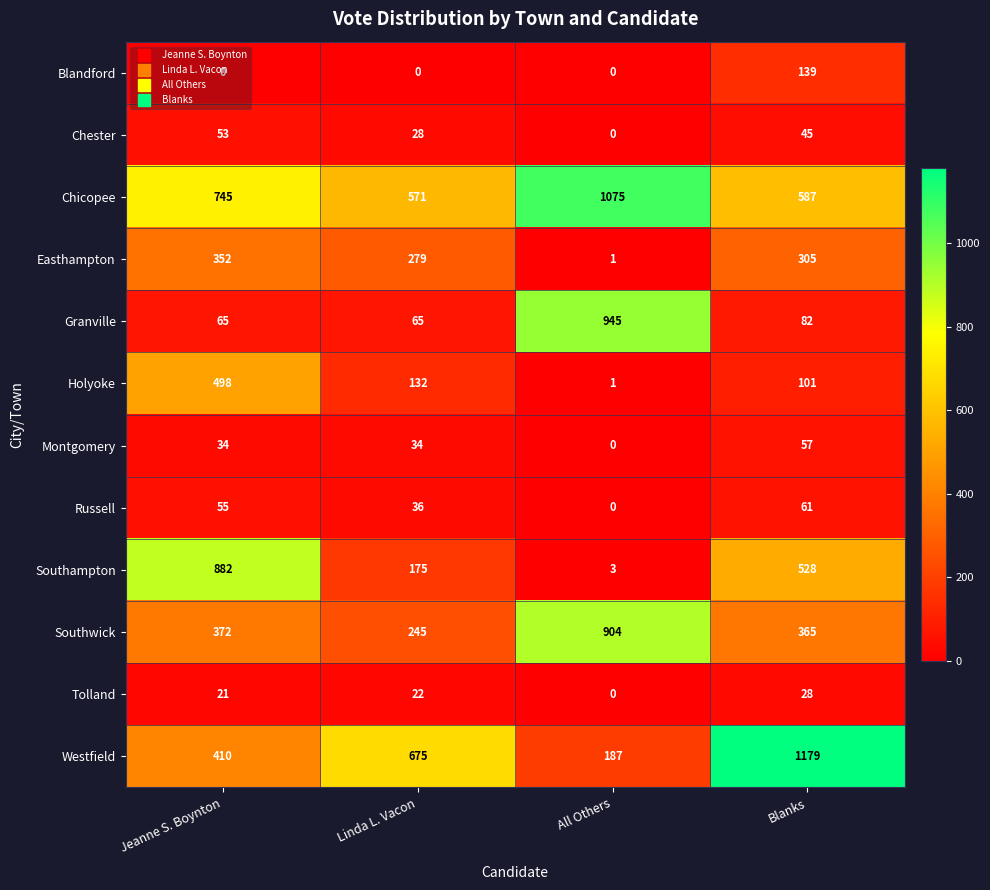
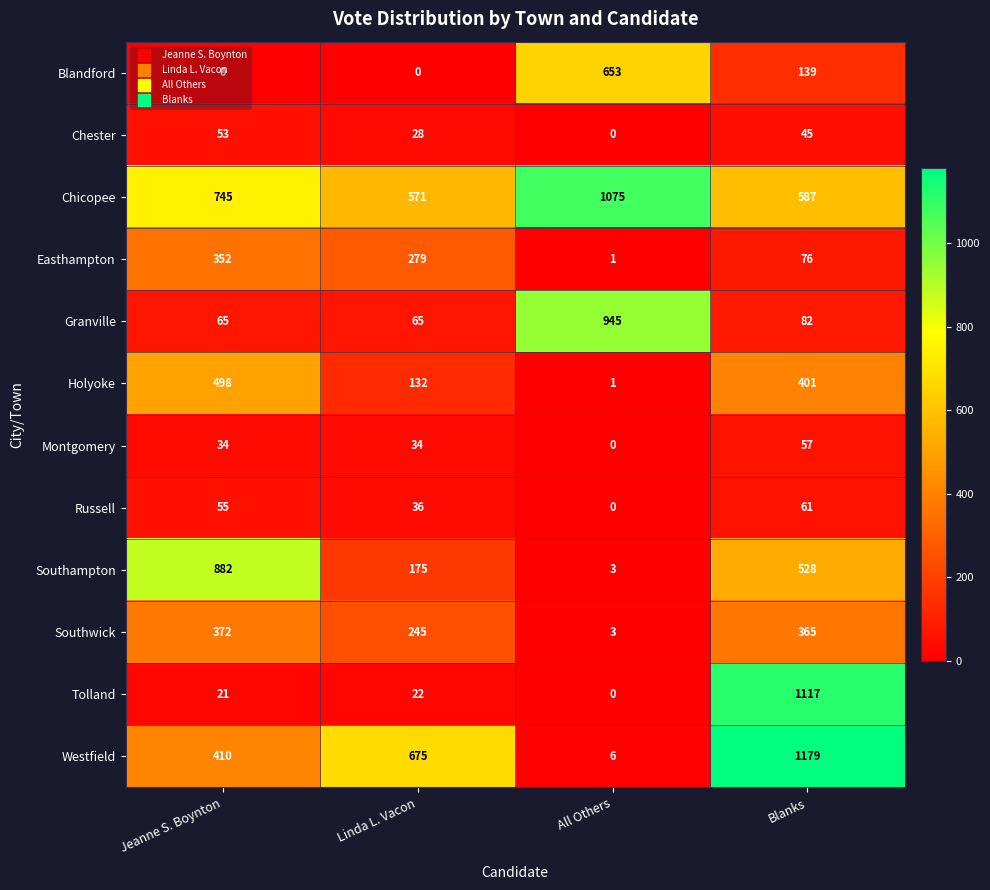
Blandford, All Others: 0 -> 653
Easthampton, Blanks: 305 -> 76
Holyoke, Blanks: 101 -> 401
Southwick, All Others: 904 -> 3
Tolland, Blanks: 28 -> 1117
Westfield, All Others: 187 -> 6
